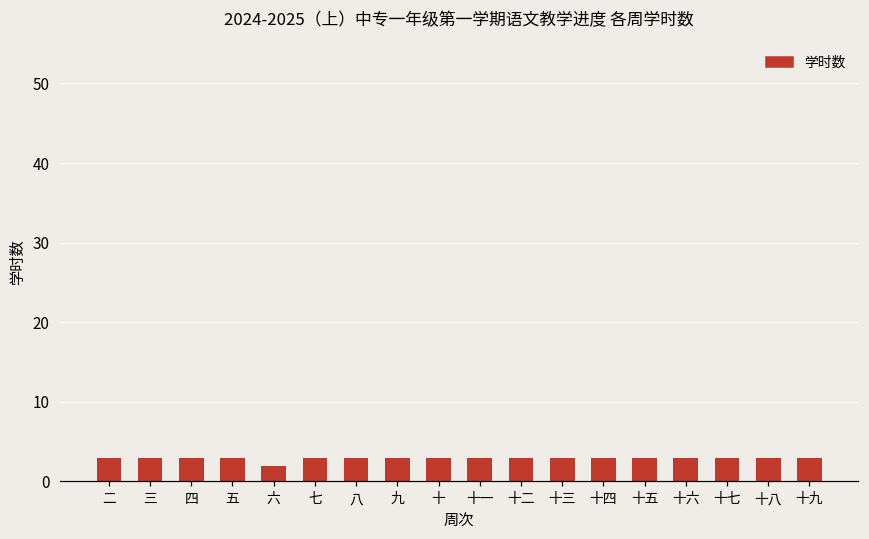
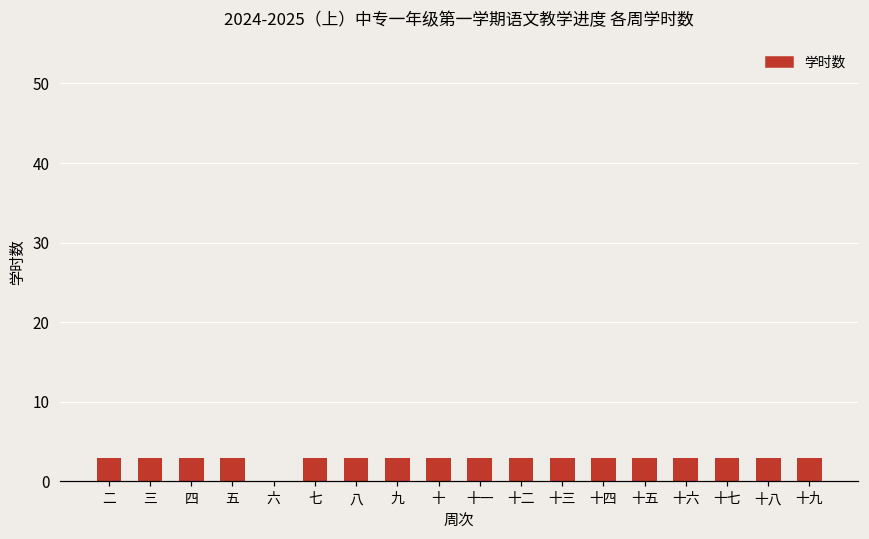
六: 2 -> 0
